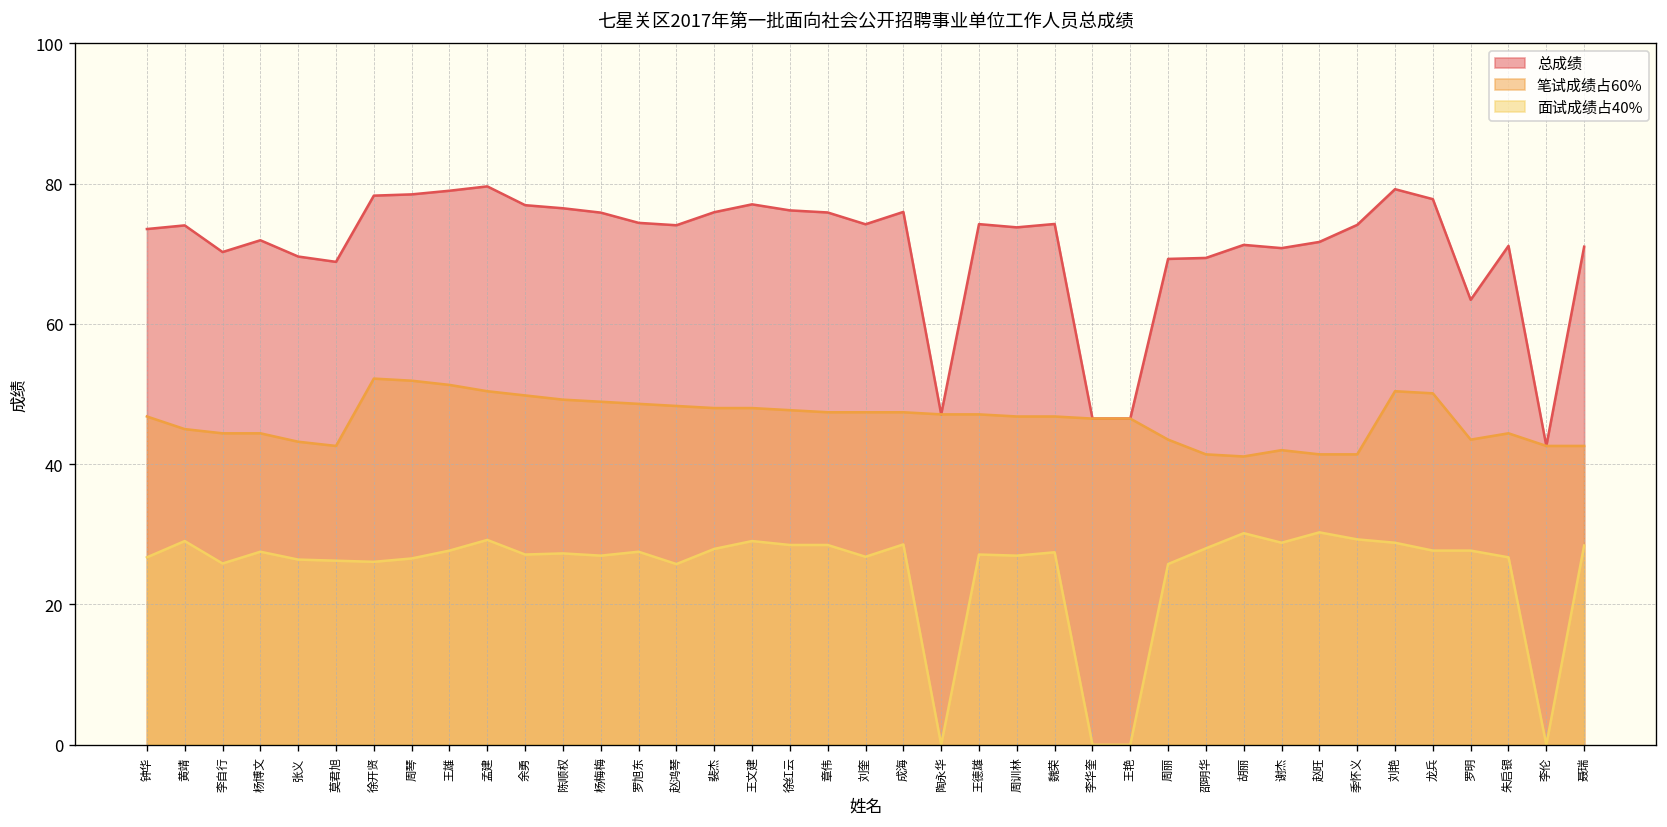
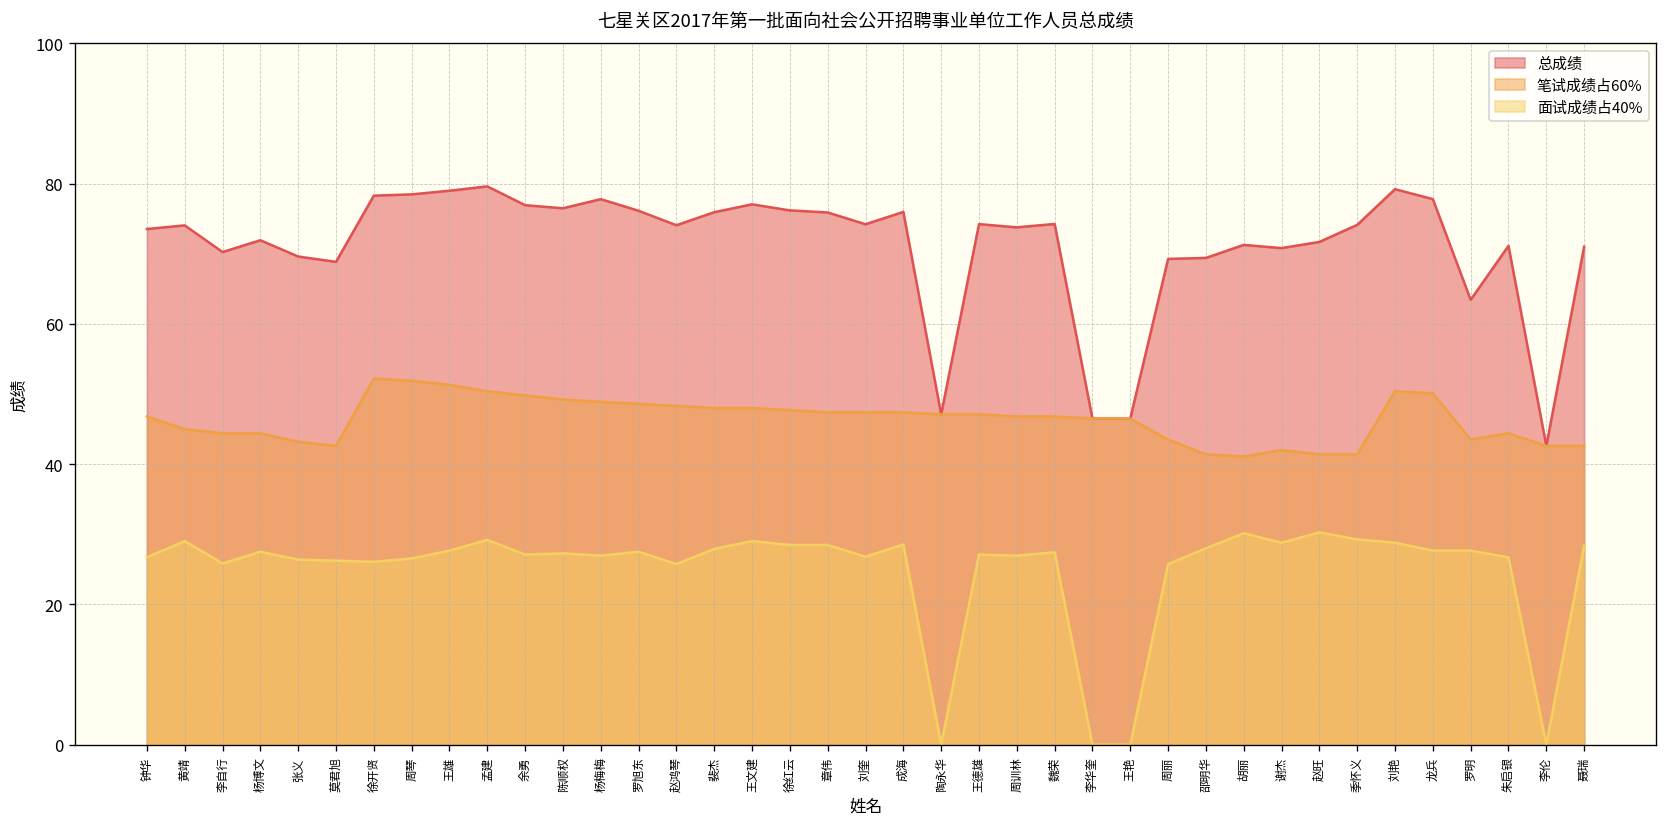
总成绩, 杨梅梅: 76 -> 78
总成绩, 罗旭东: 74 -> 76
